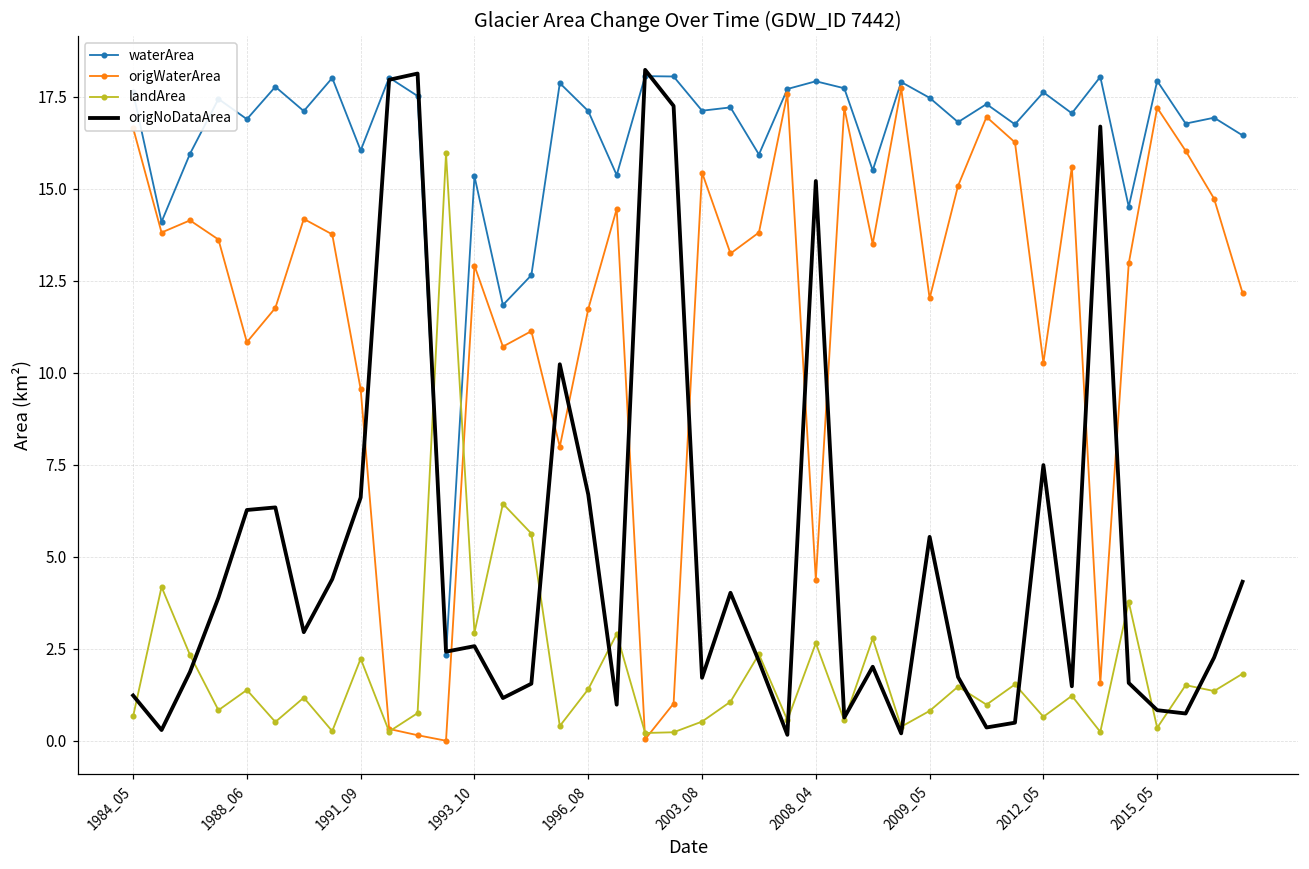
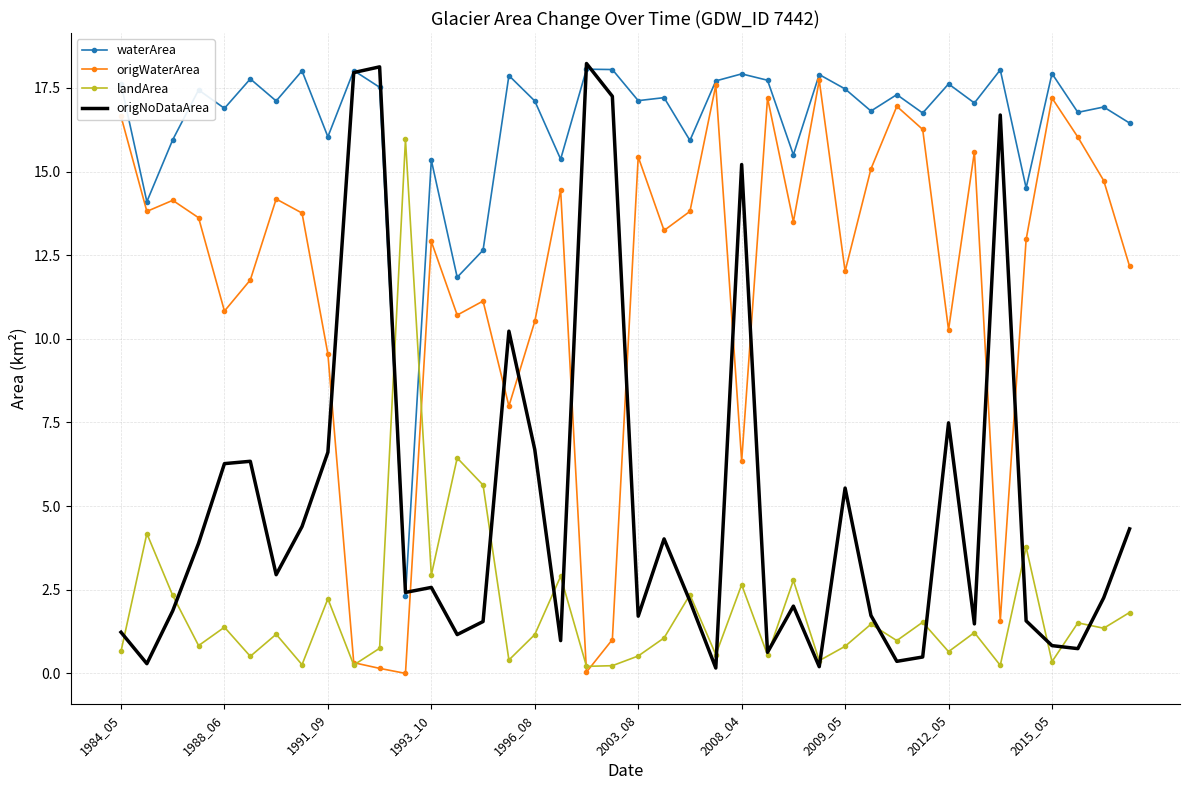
origWaterArea, 1996_08: 11.7 -> 10.5
landArea, 1996_08: 1.4 -> 1.2
origWaterArea, 2008_04: 4.4 -> 6.4
